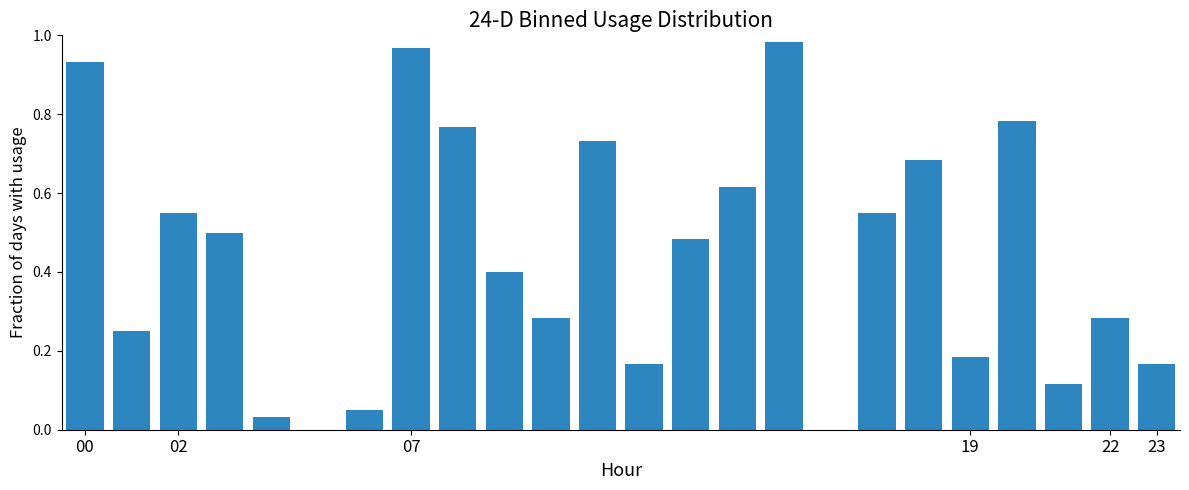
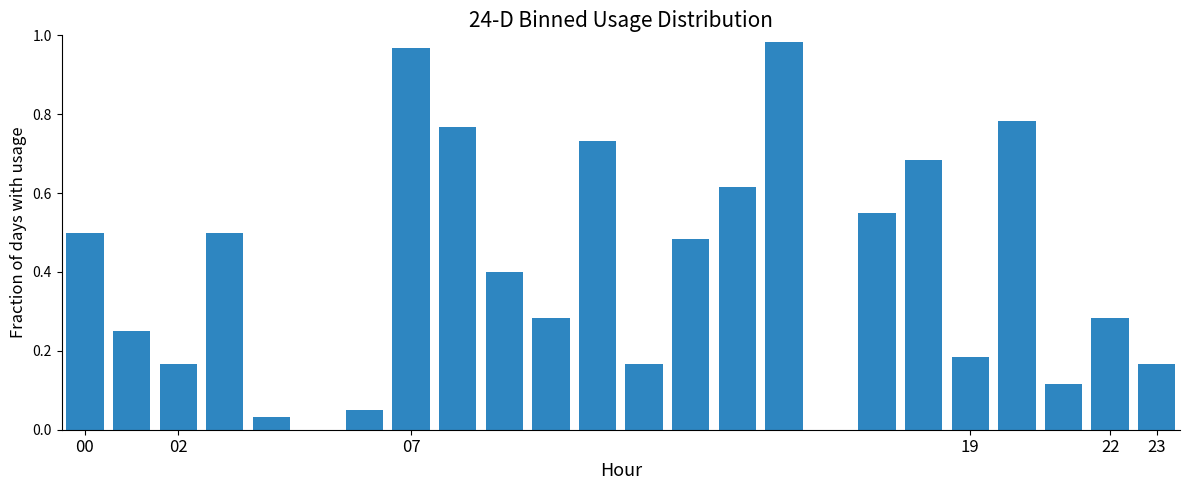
00: 0.93 -> 0.50
02: 0.55 -> 0.17
